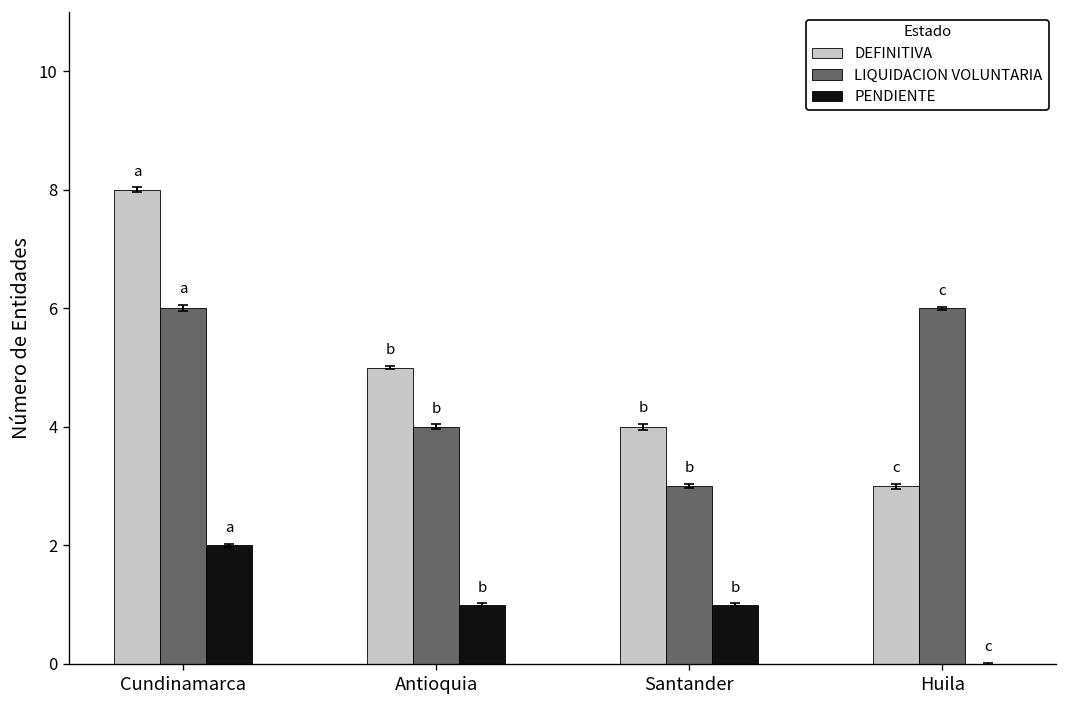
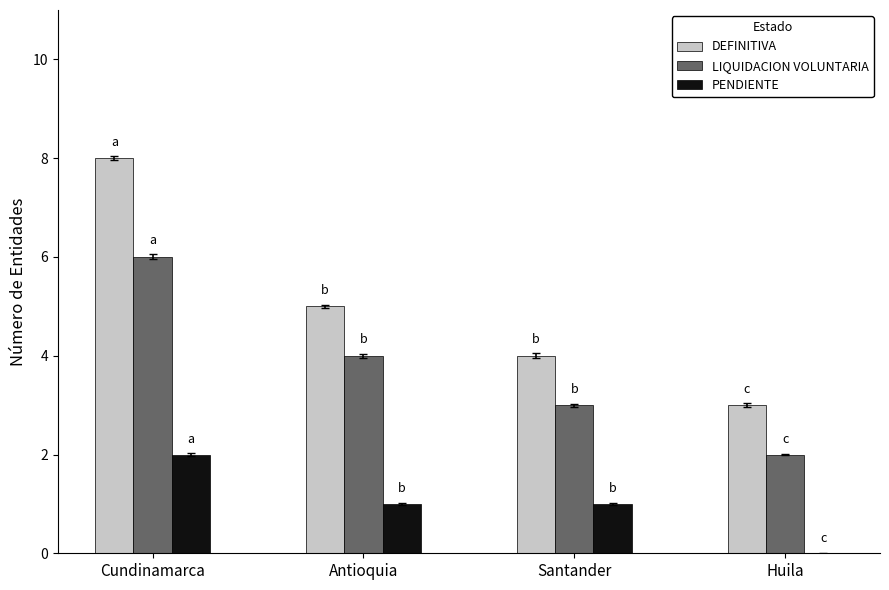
LIQUIDACION VOLUNTARIA, Huila: 6 -> 2
